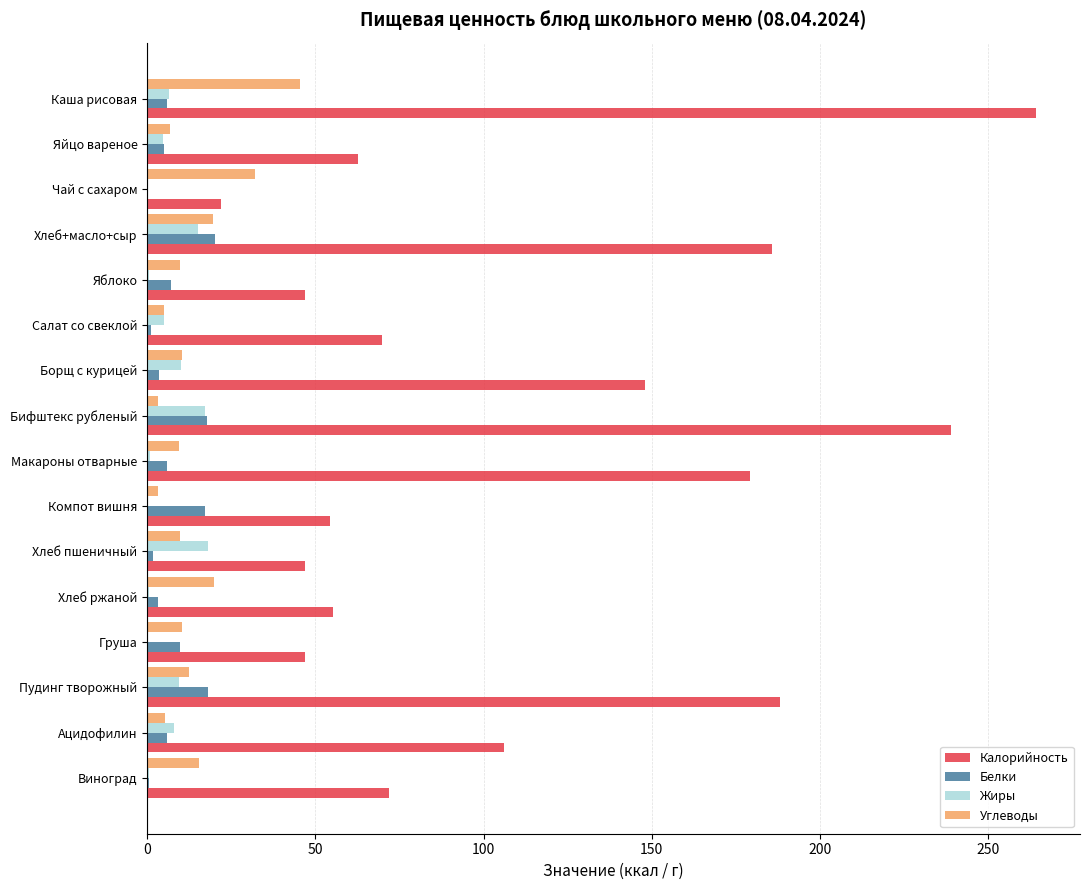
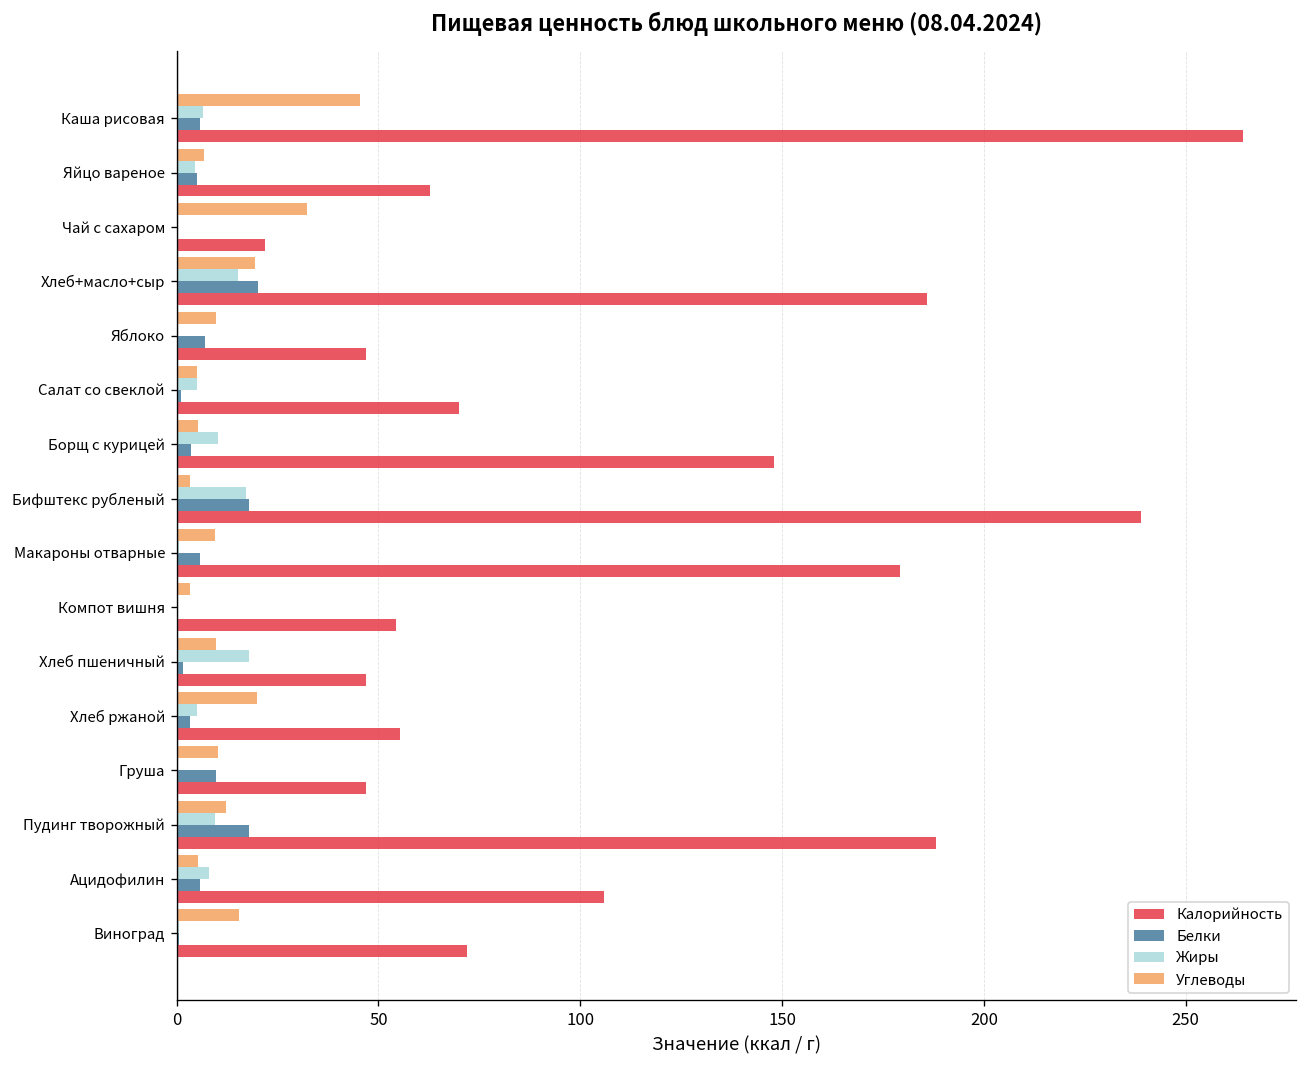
Углеводы, Борщ с курицей: 10 -> 5
Белки, Компот вишня: 17 -> 0
Жиры, Хлеб ржаной: 1 -> 5
